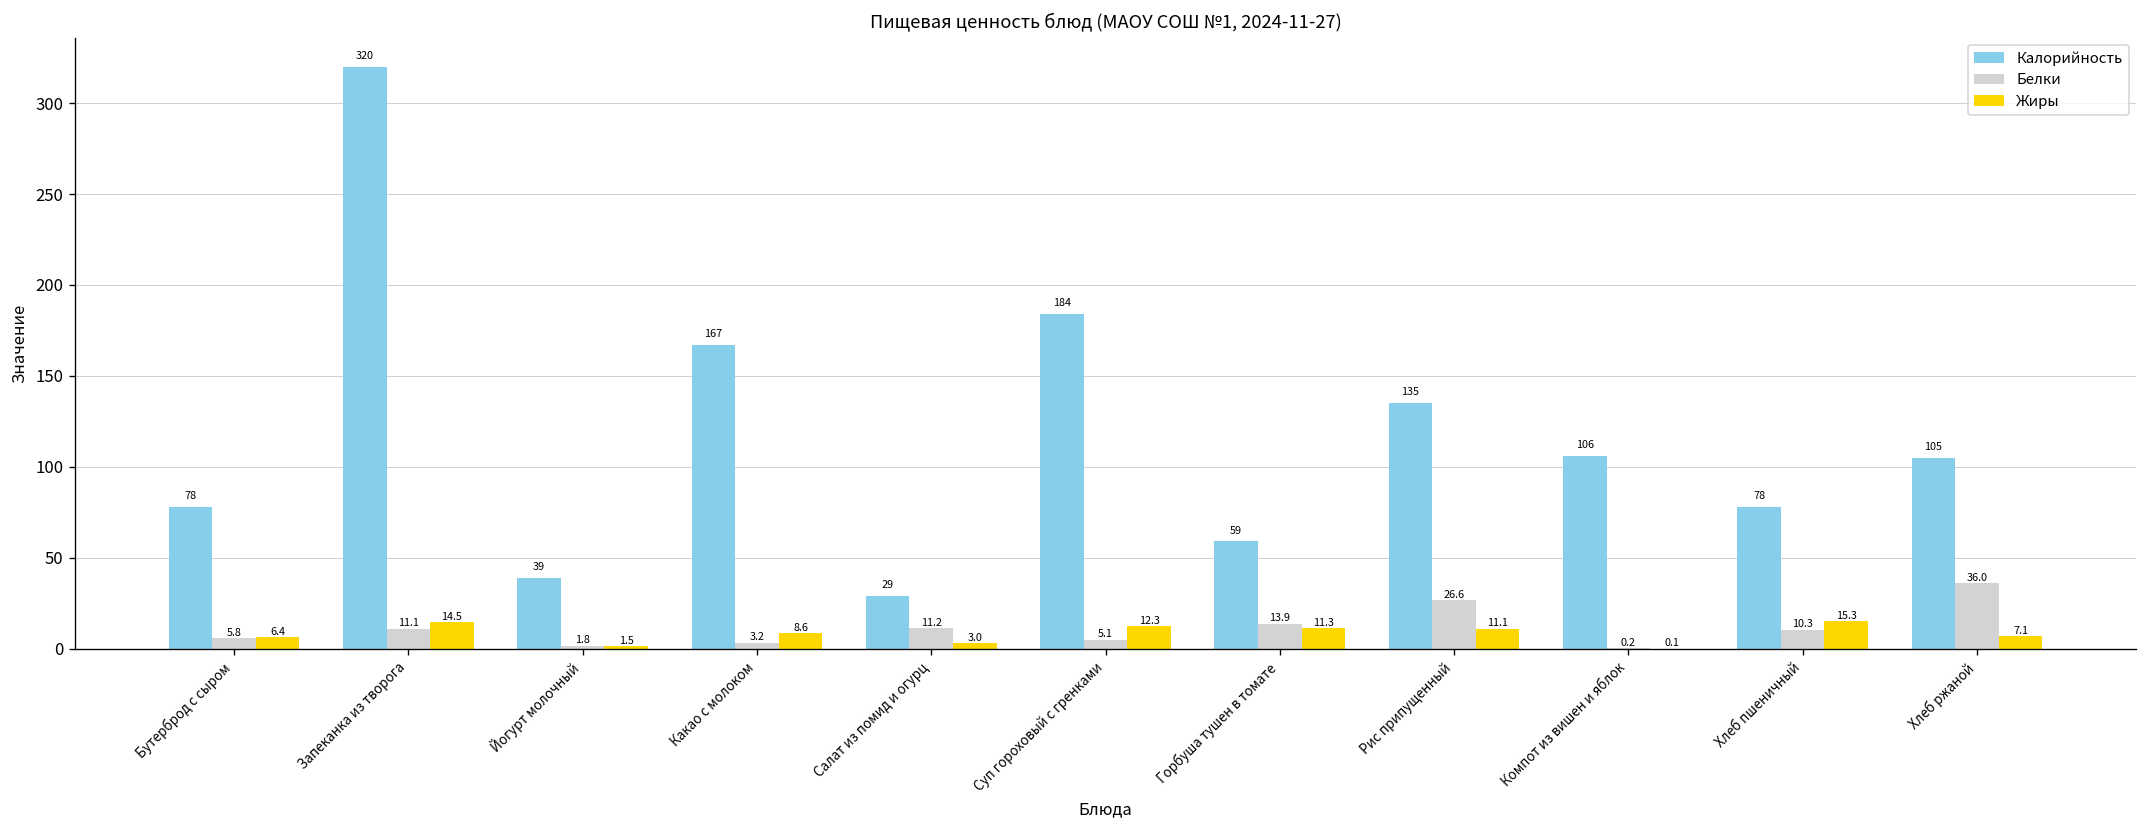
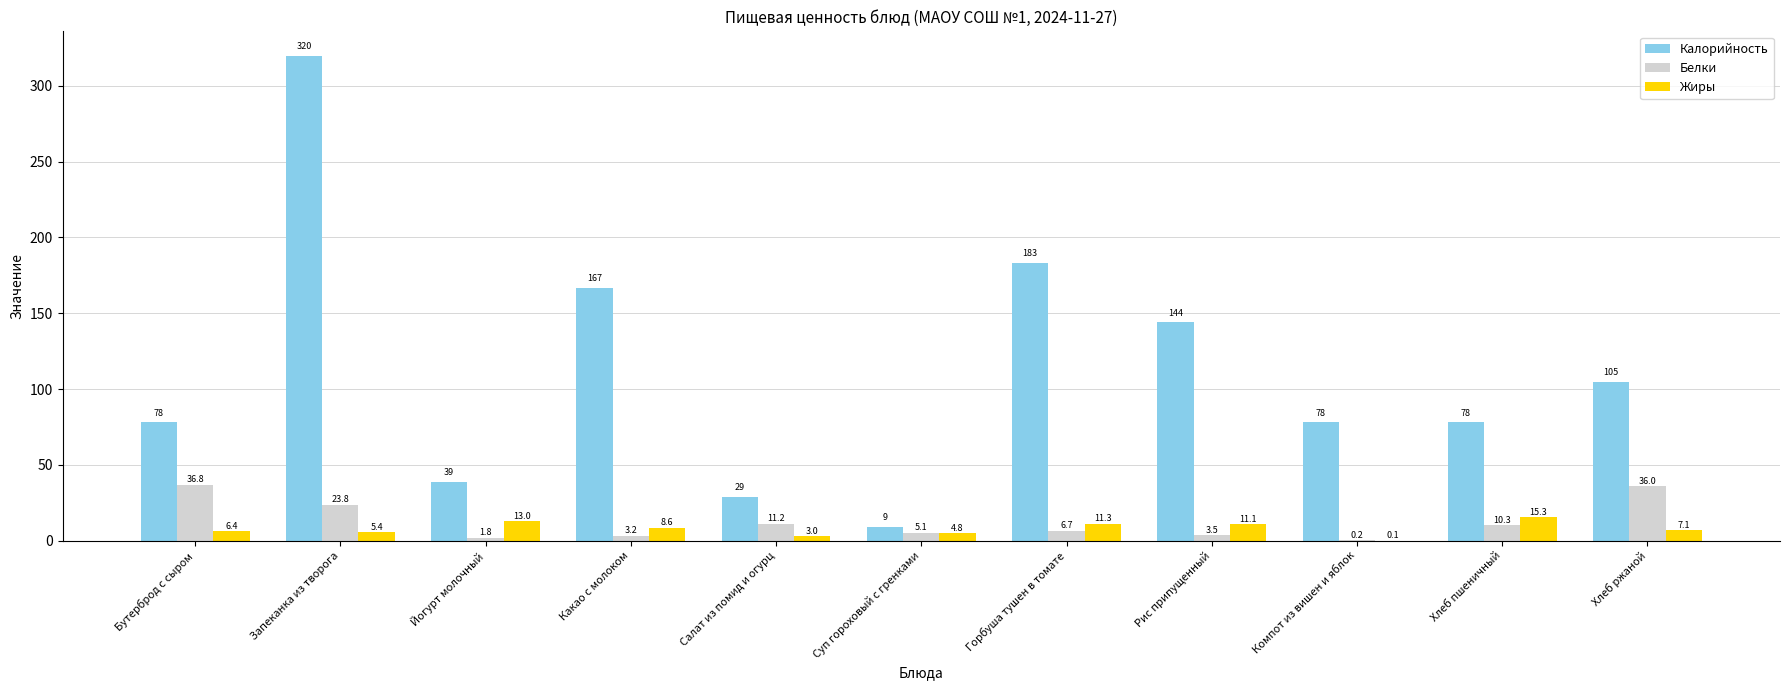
Белки, Бутерброд с сыром: 5.8 -> 36.8
Белки, Запеканка из творога: 11.1 -> 23.8
Жиры, Запеканка из творога: 14.5 -> 5.4
Жиры, Йогурт молочный: 1.5 -> 13.0
Калорийность, Суп гороховый с гренками: 184 -> 9
Жиры, Суп гороховый с гренками: 12.3 -> 4.8
Калорийность, Горбуша тушен в томате: 59 -> 183
Белки, Горбуша тушен в томате: 13.9 -> 6.7
Калорийность, Рис припущенный: 135 -> 144
Белки, Рис припущенный: 26.6 -> 3.5
Калорийность, Компот из вишен и яблок: 106 -> 78
